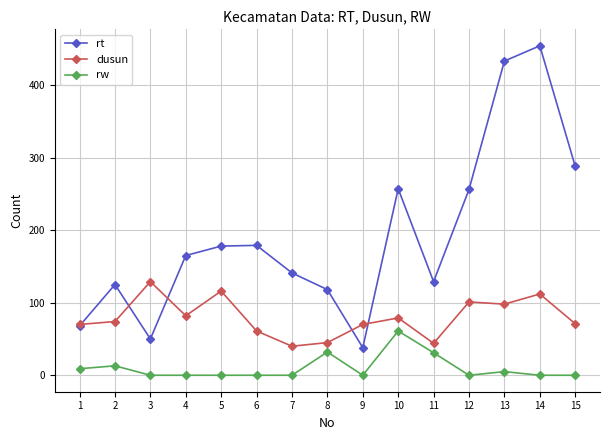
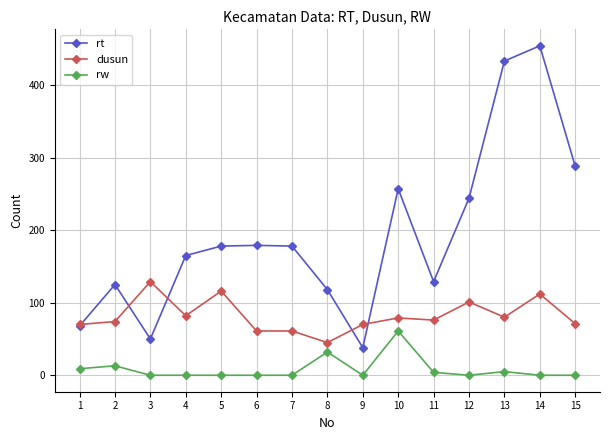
rt, 7: 140 -> 180
dusun, 7: 40 -> 60
dusun, 11: 40 -> 80
rw, 11: 30 -> 0
rt, 12: 260 -> 240
dusun, 13: 100 -> 80
